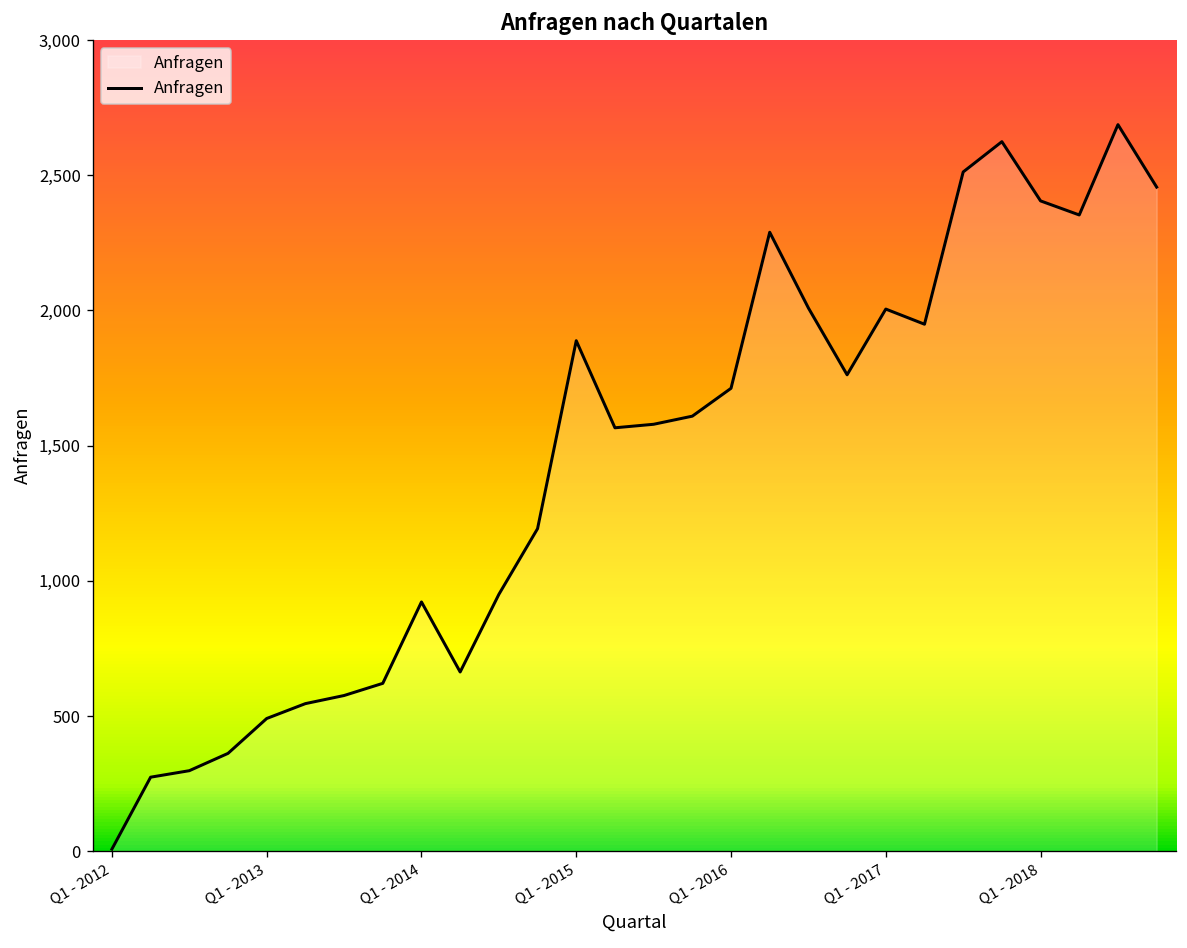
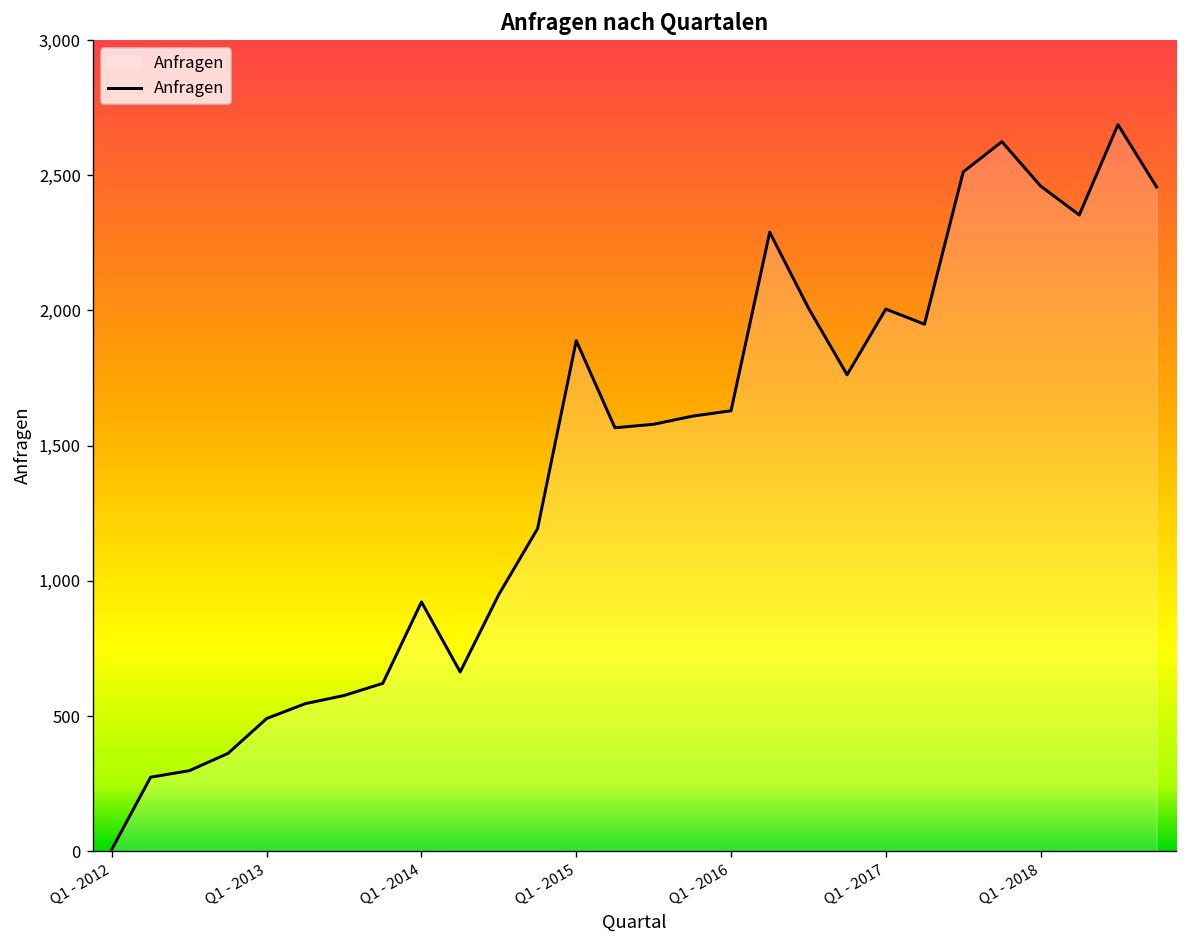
Q1 - 2016: 1,710 -> 1,630
Q1 - 2018: 2,410 -> 2,460
